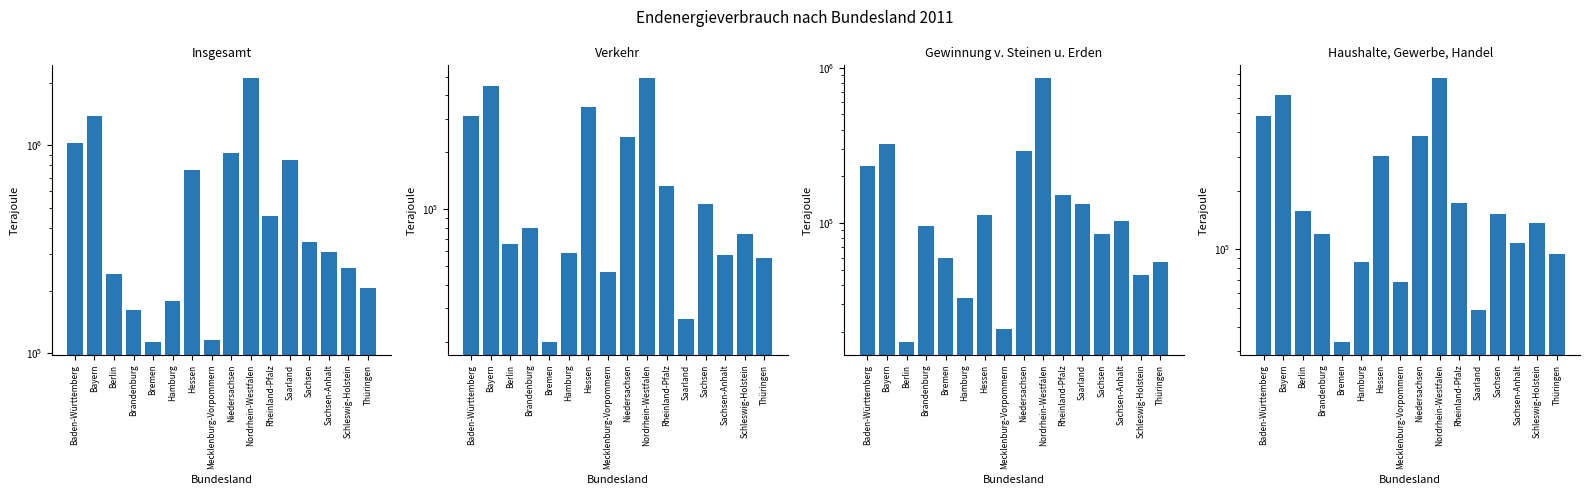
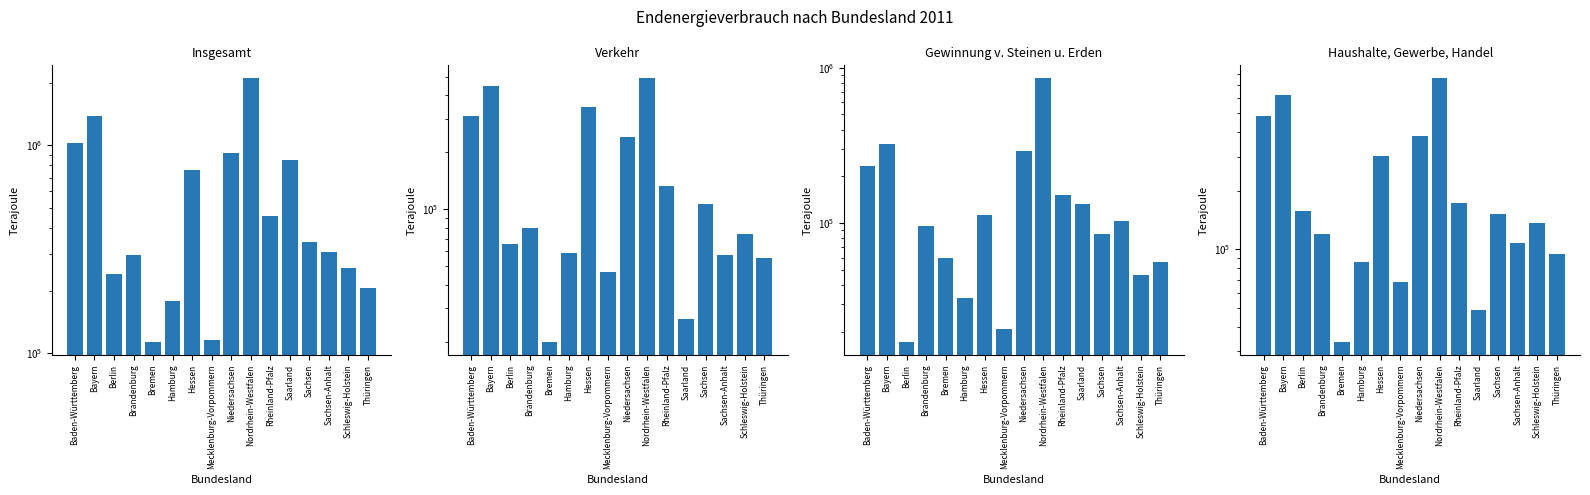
Insgesamt, Brandenburg: 160000 -> 300000
